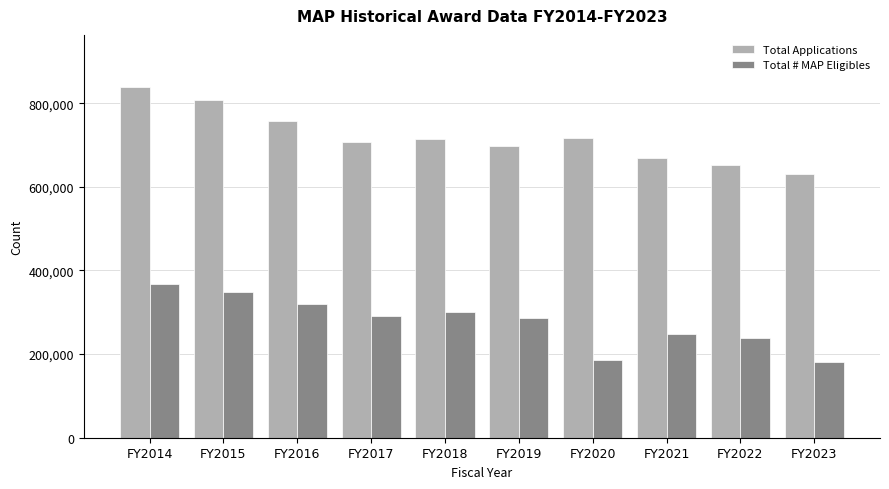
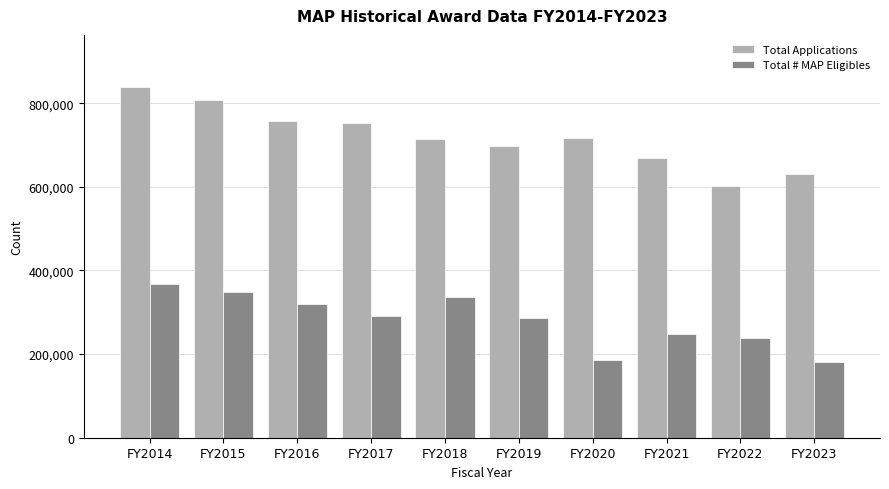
Total Applications, FY2017: 710,000 -> 750,000
Total # MAP Eligibles, FY2018: 300,000 -> 340,000
Total Applications, FY2022: 650,000 -> 600,000
